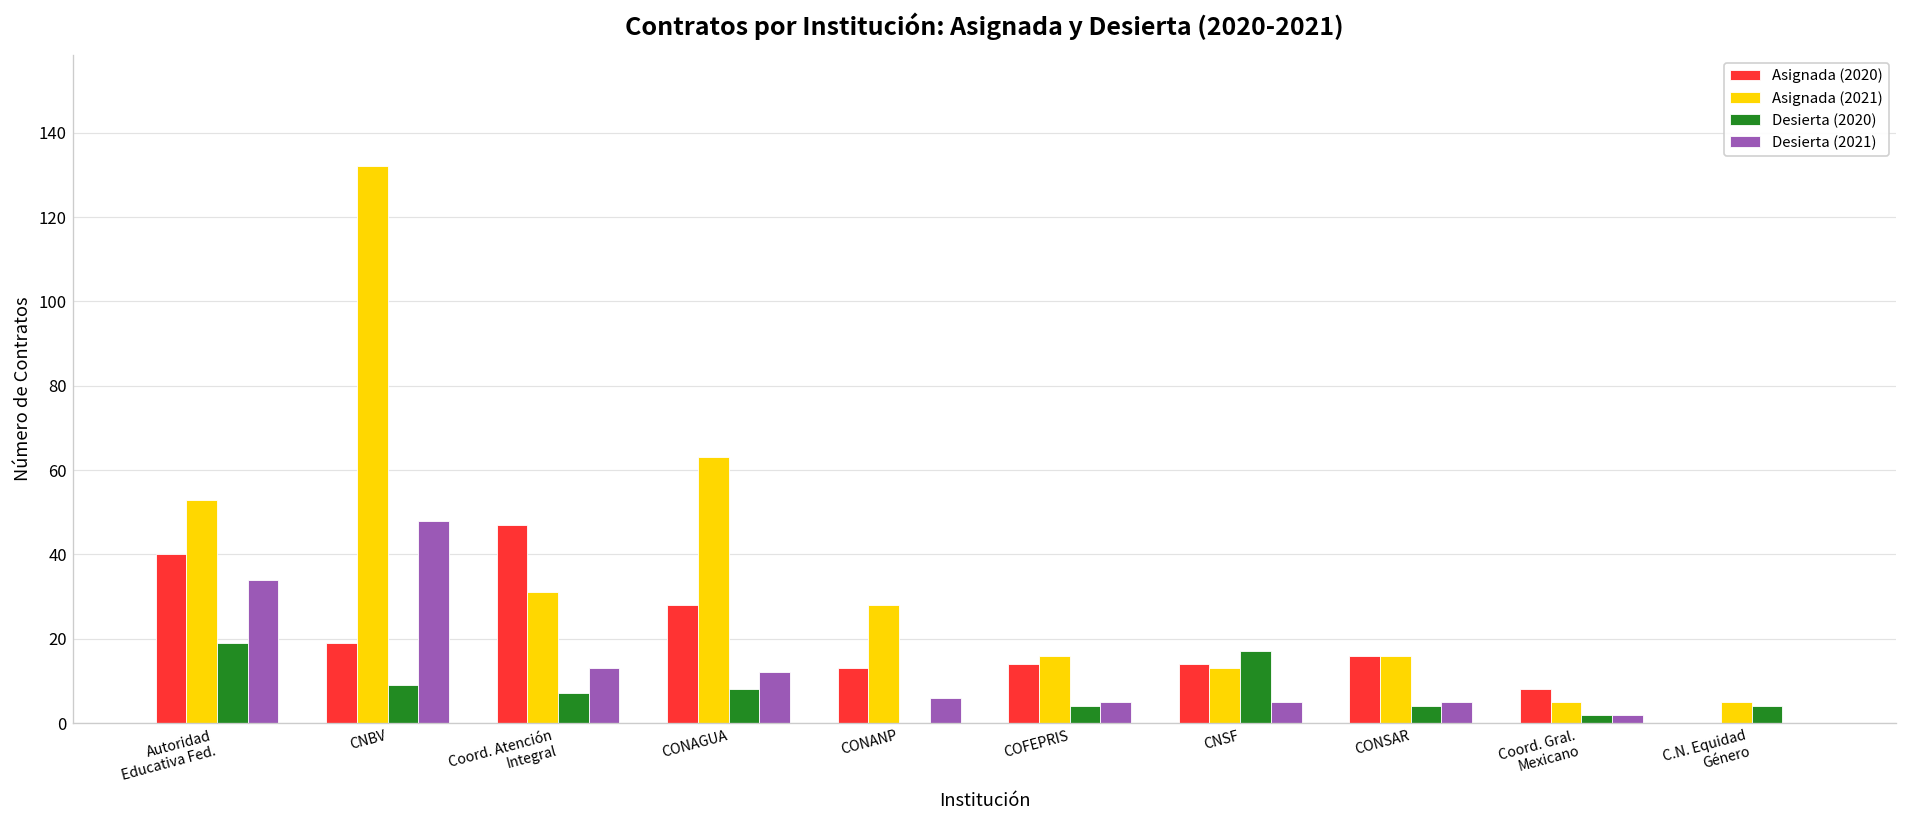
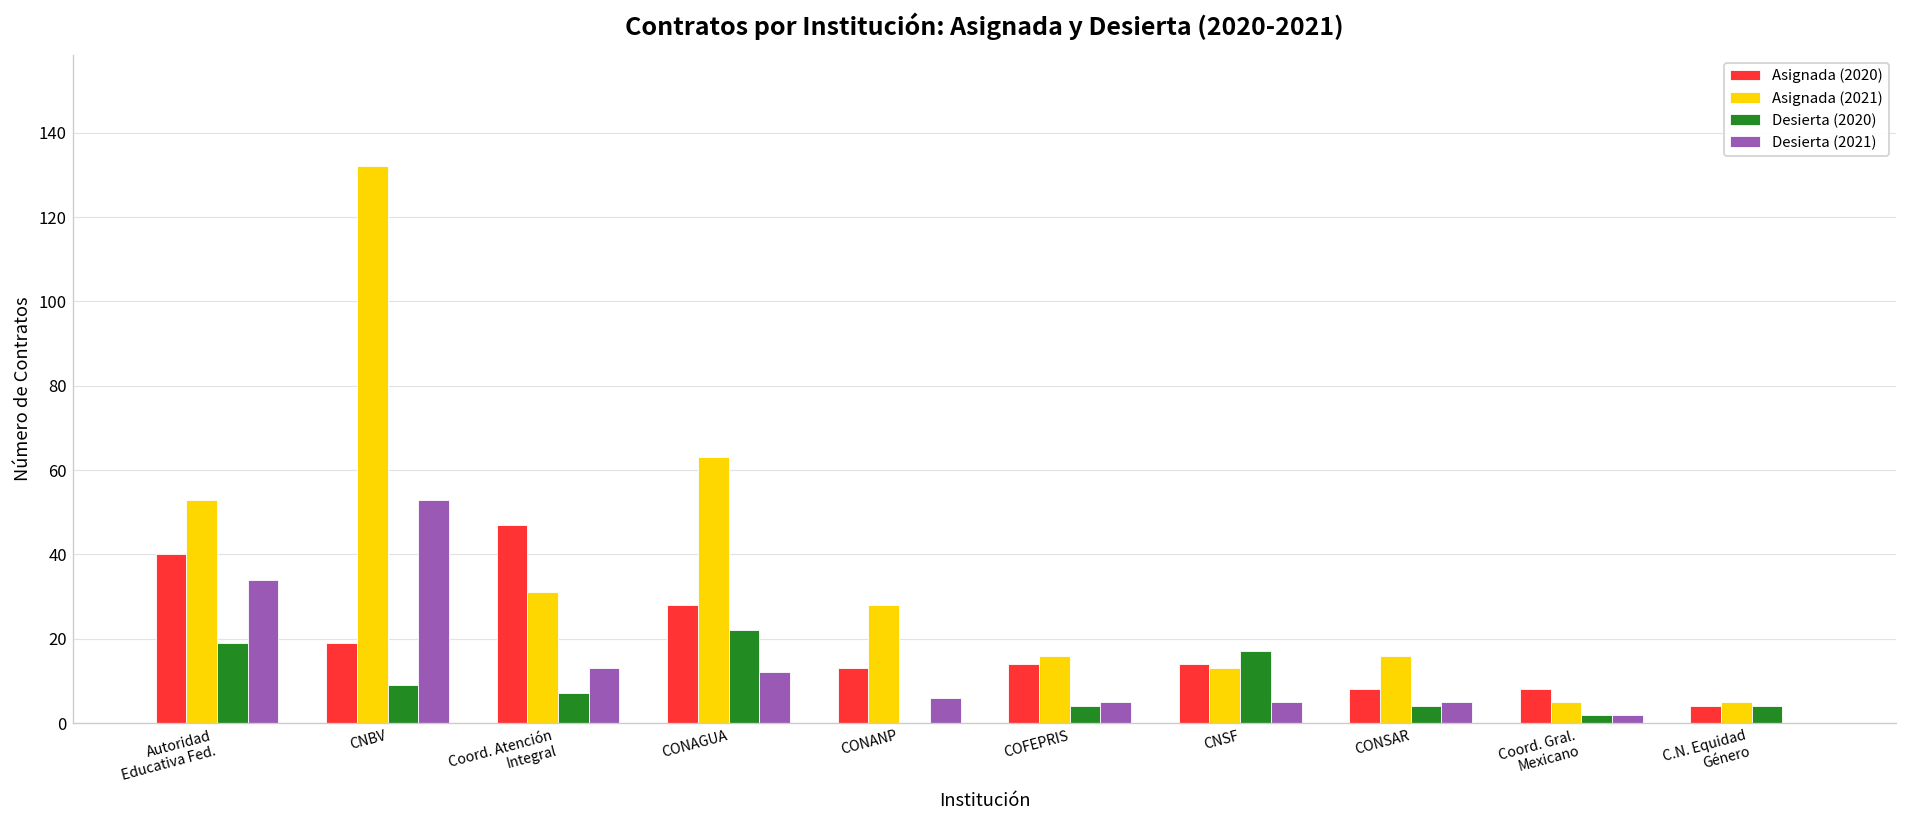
Desierta (2021), CNBV: 48 -> 53
Desierta (2020), CONAGUA: 8 -> 22
Asignada (2020), CONSAR: 16 -> 8
Asignada (2020), C.N. Equidad Género: 0 -> 4
